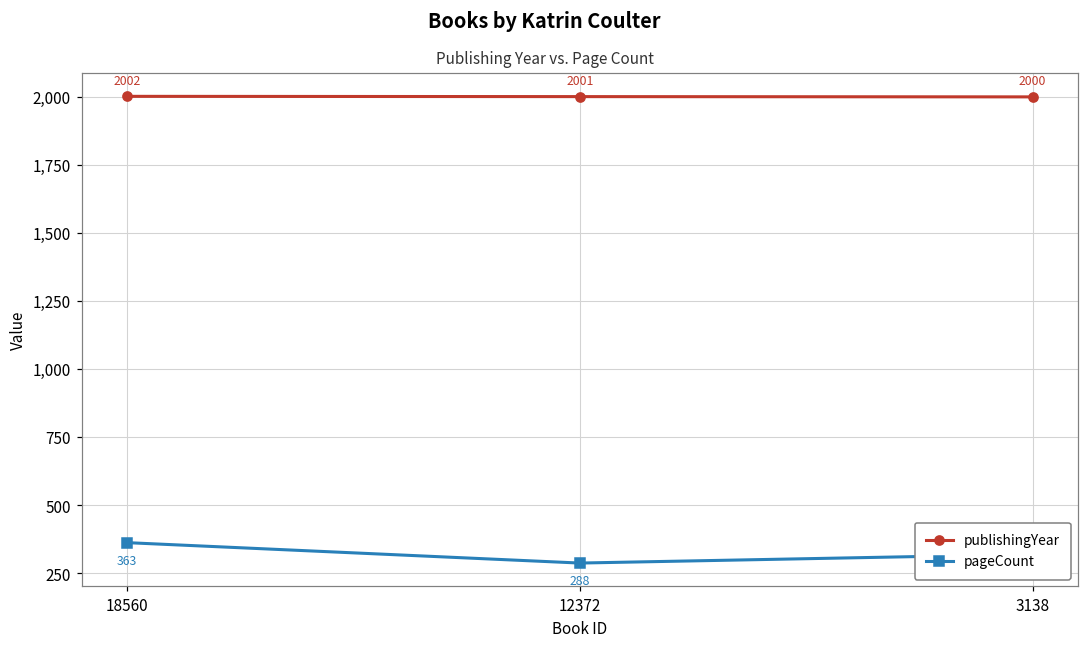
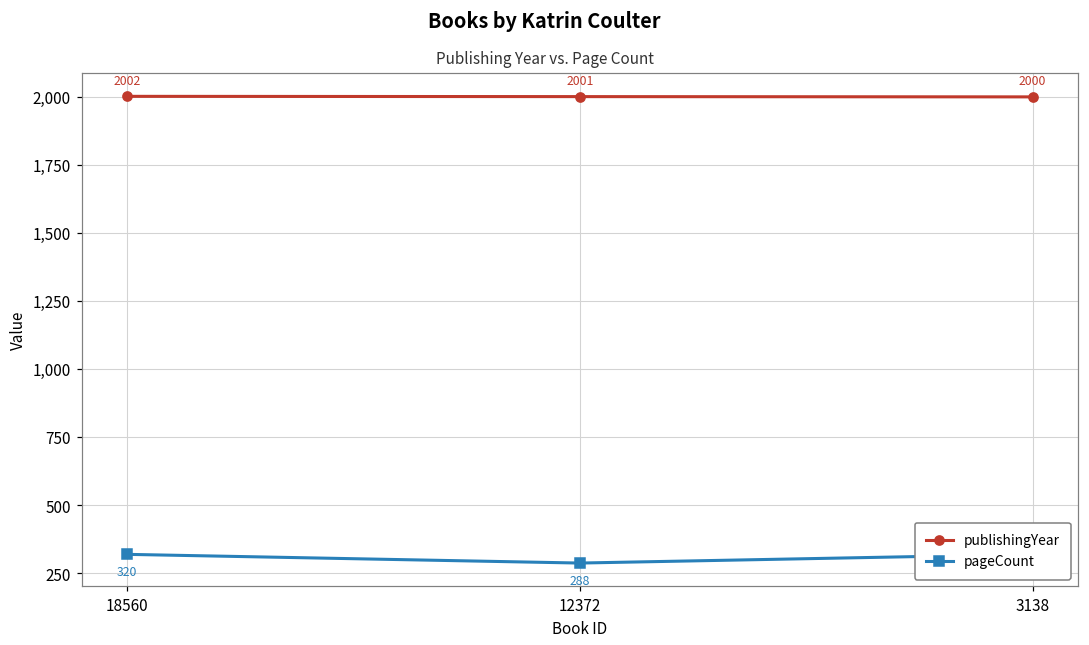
pageCount, 18560: 363 -> 320
